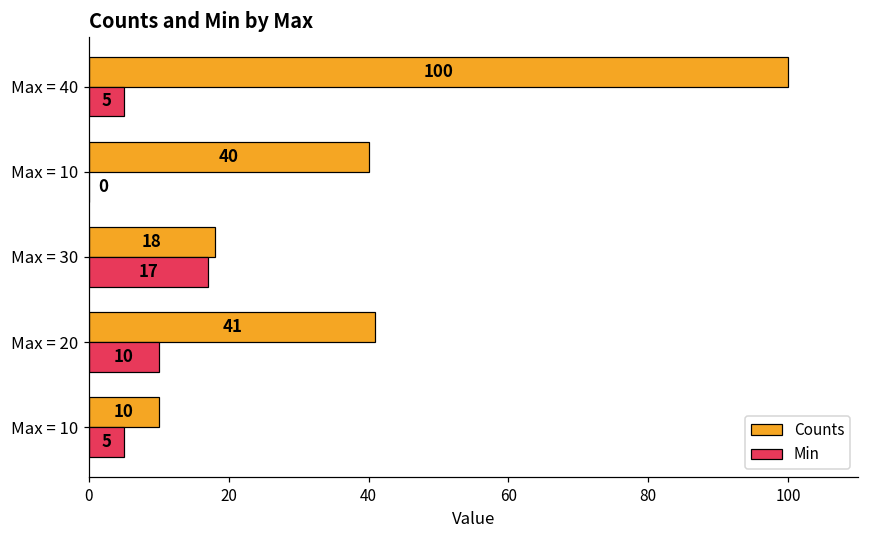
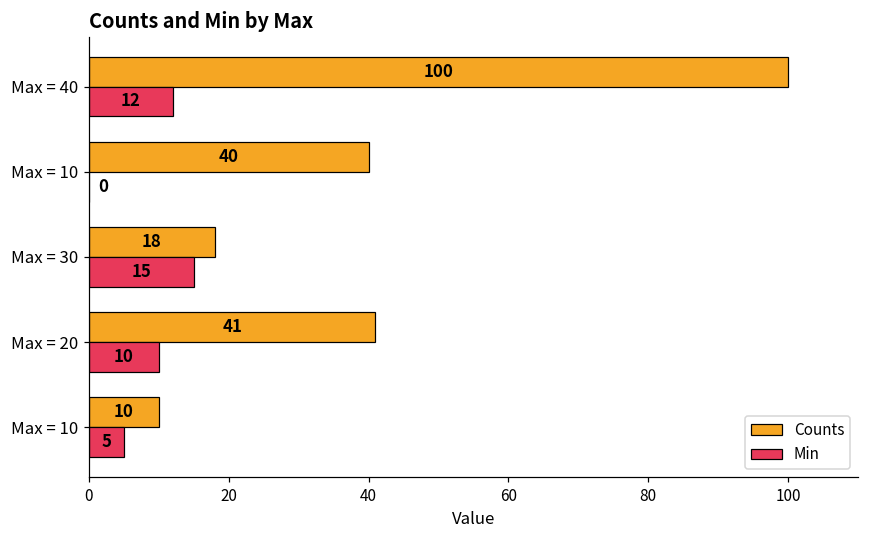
Min, Max = 40: 5 -> 12
Min, Max = 30: 17 -> 15
